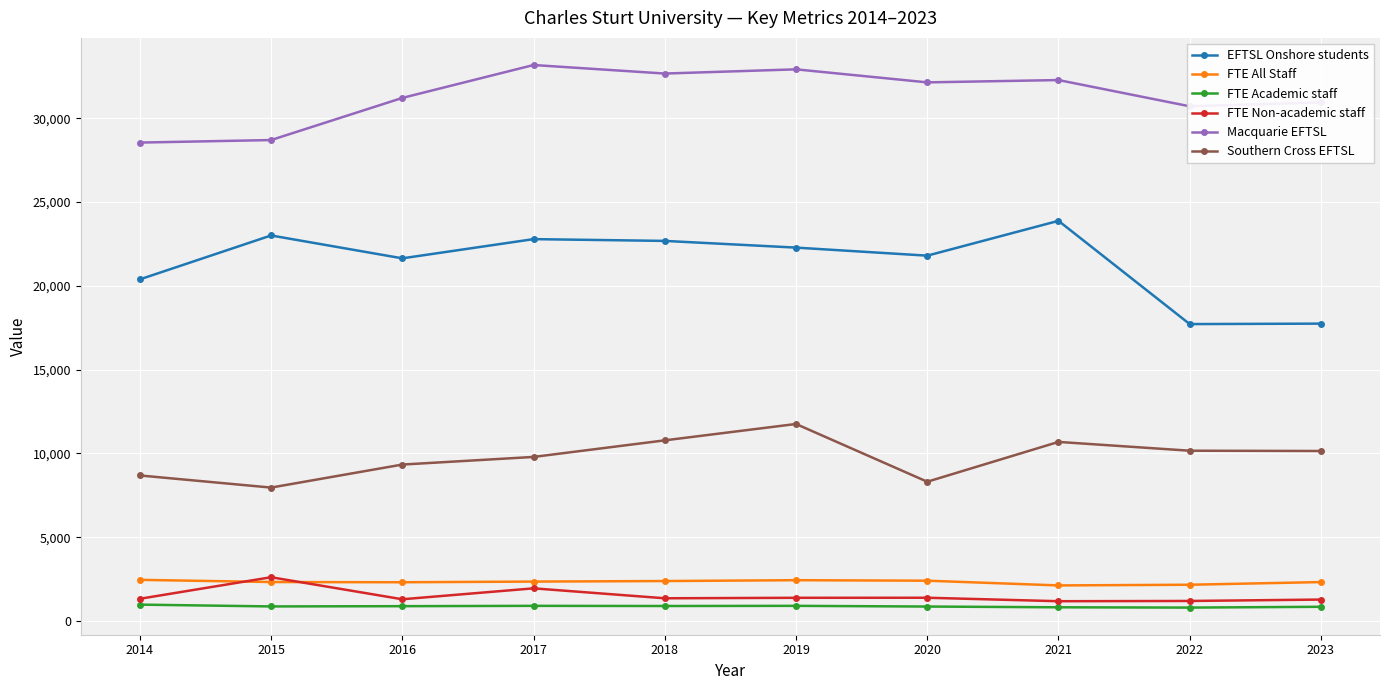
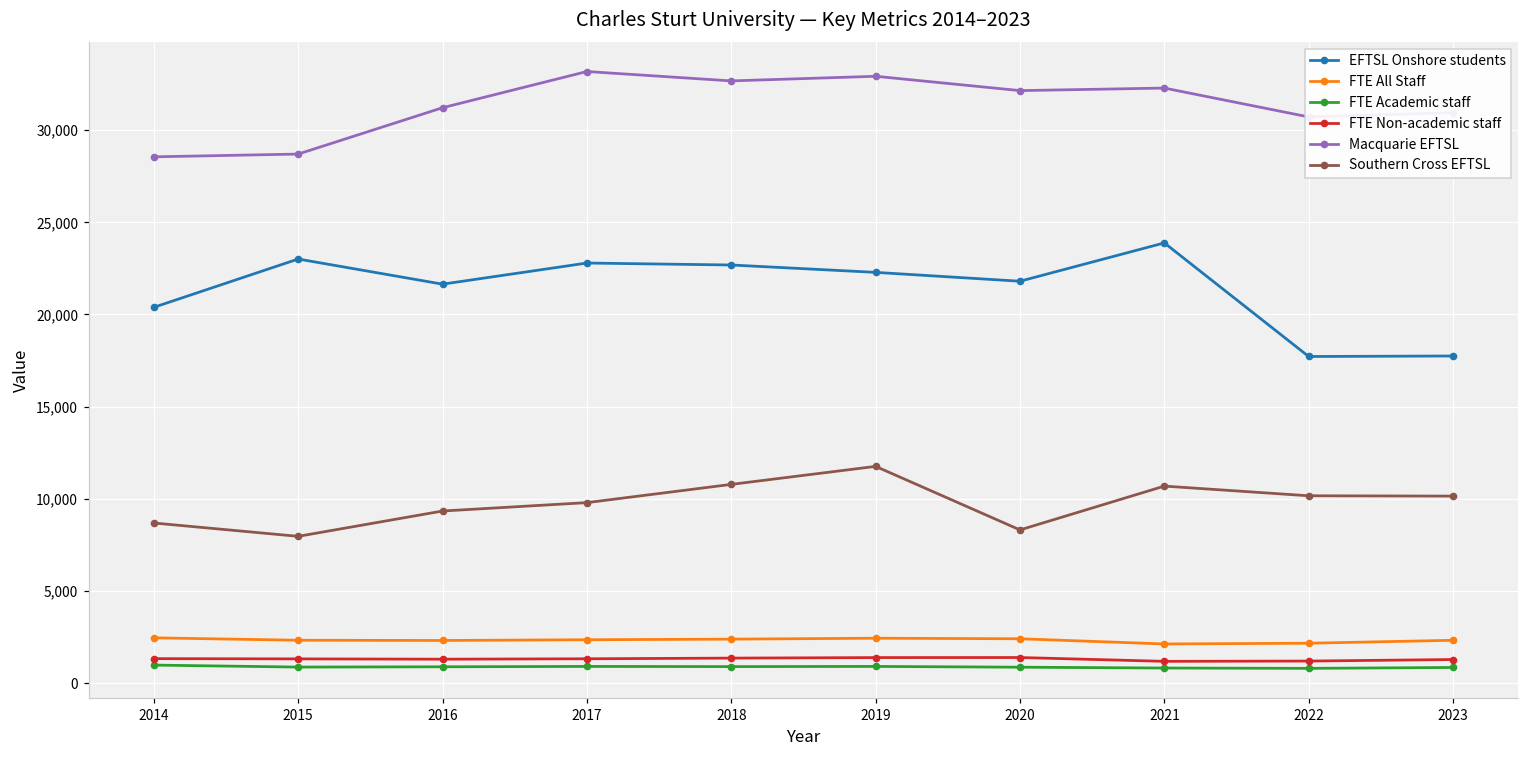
FTE Non-academic staff, 2015: 2,600 -> 1,300
FTE Non-academic staff, 2017: 1,900 -> 1,300
